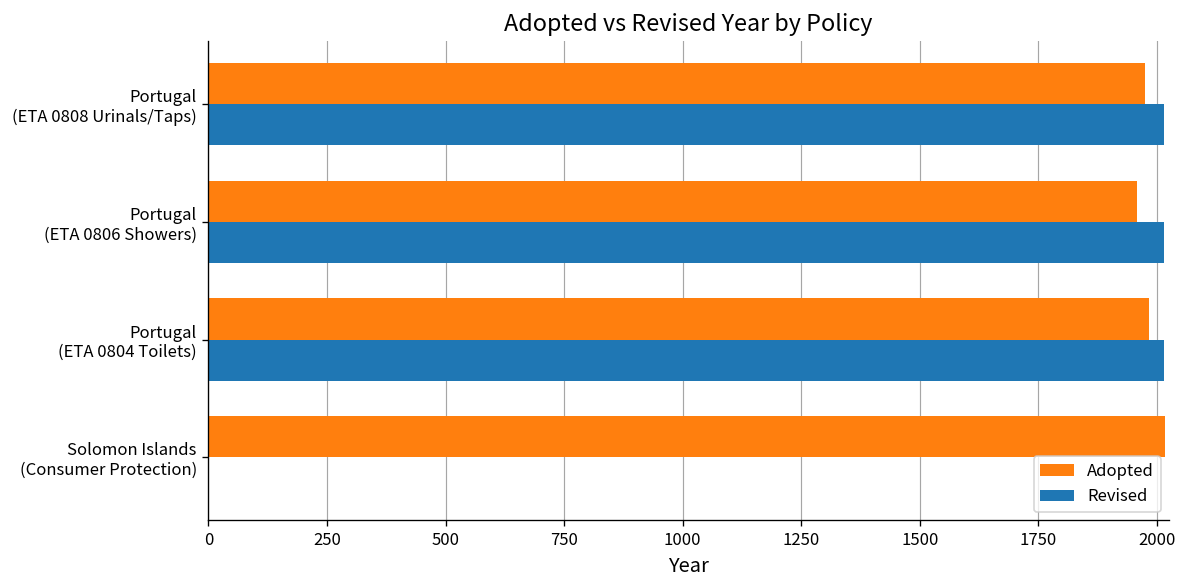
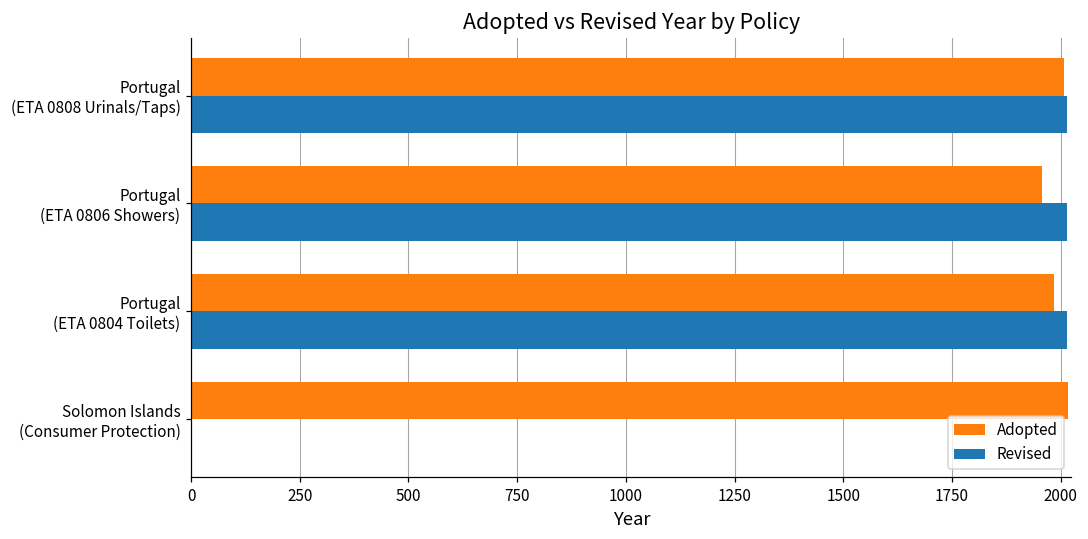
Adopted, Portugal (ETA 0808 Urinals/Taps): 1980 -> 2010
